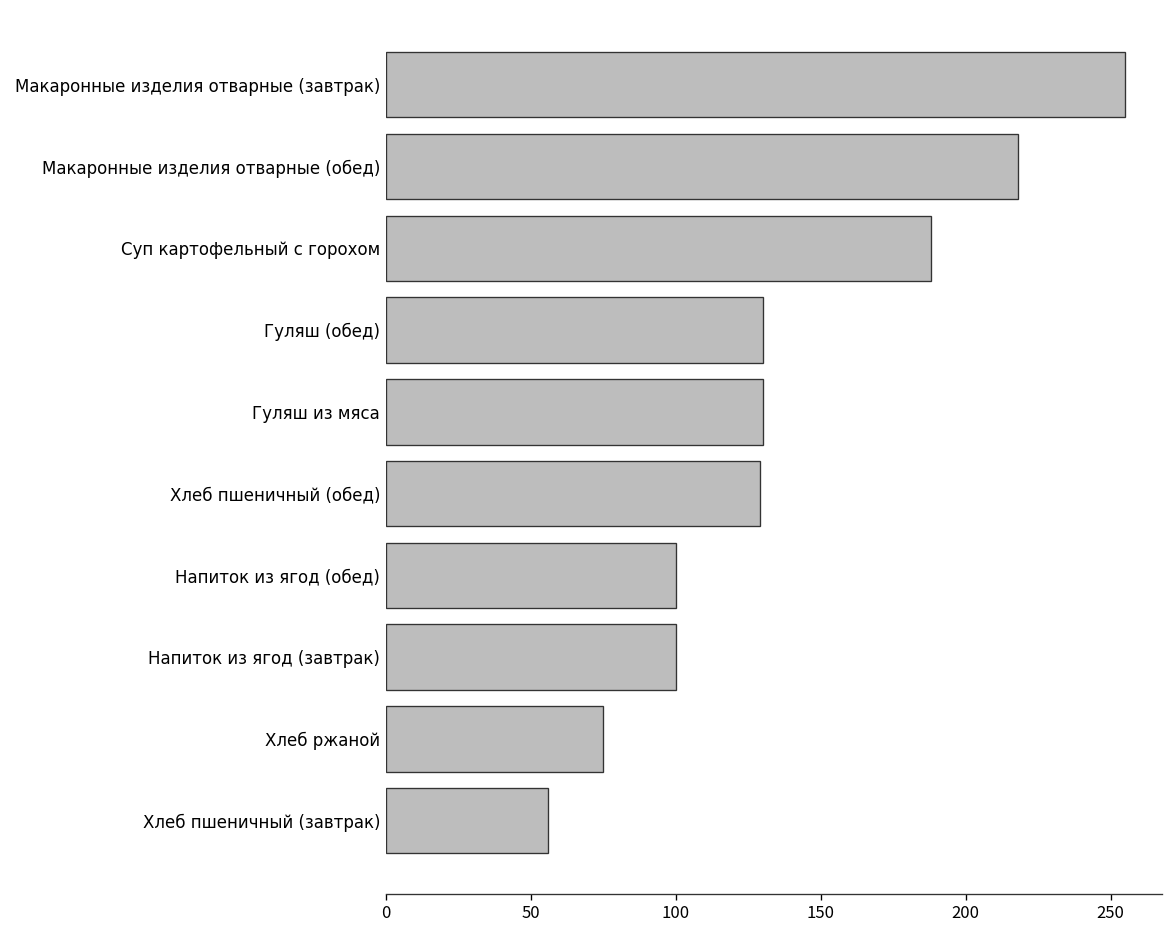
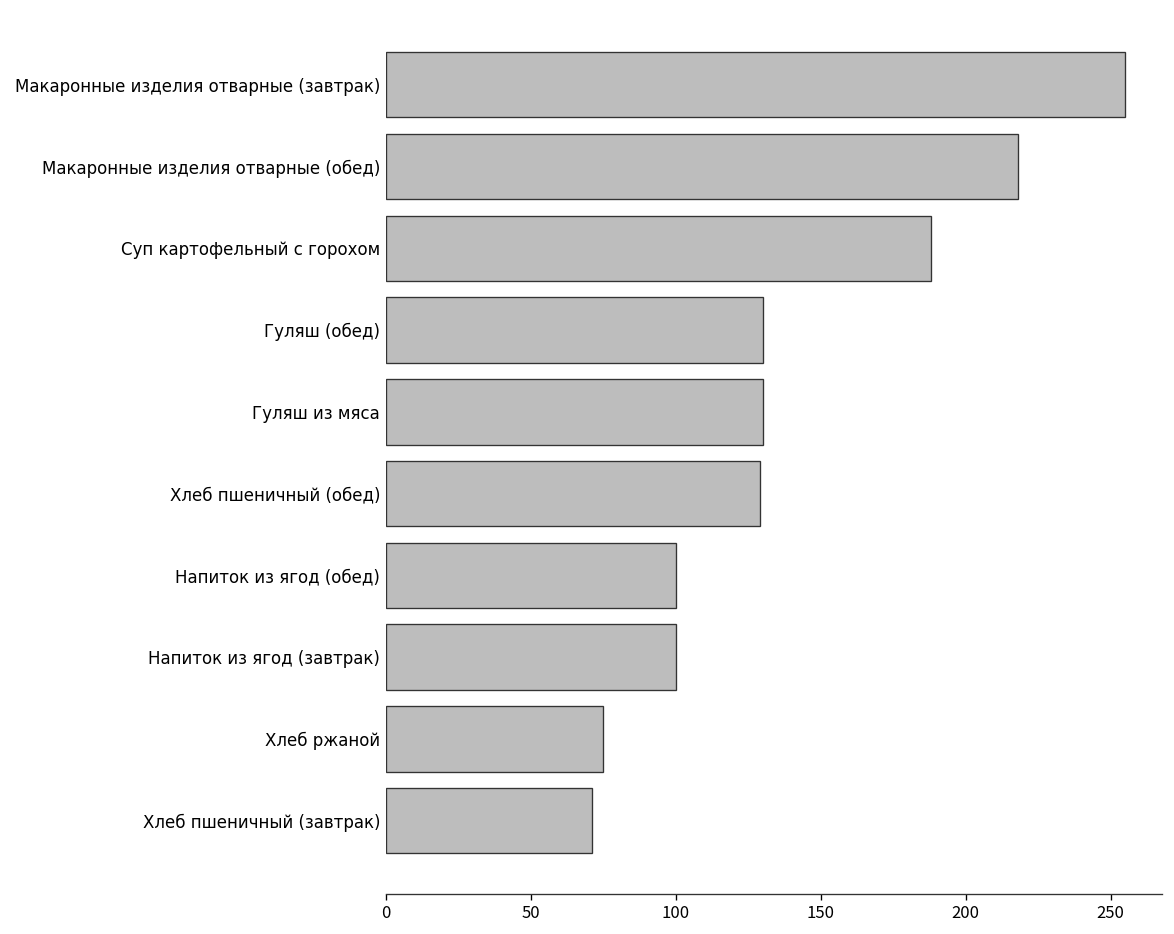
Хлеб пшеничный (завтрак): 56 -> 71
